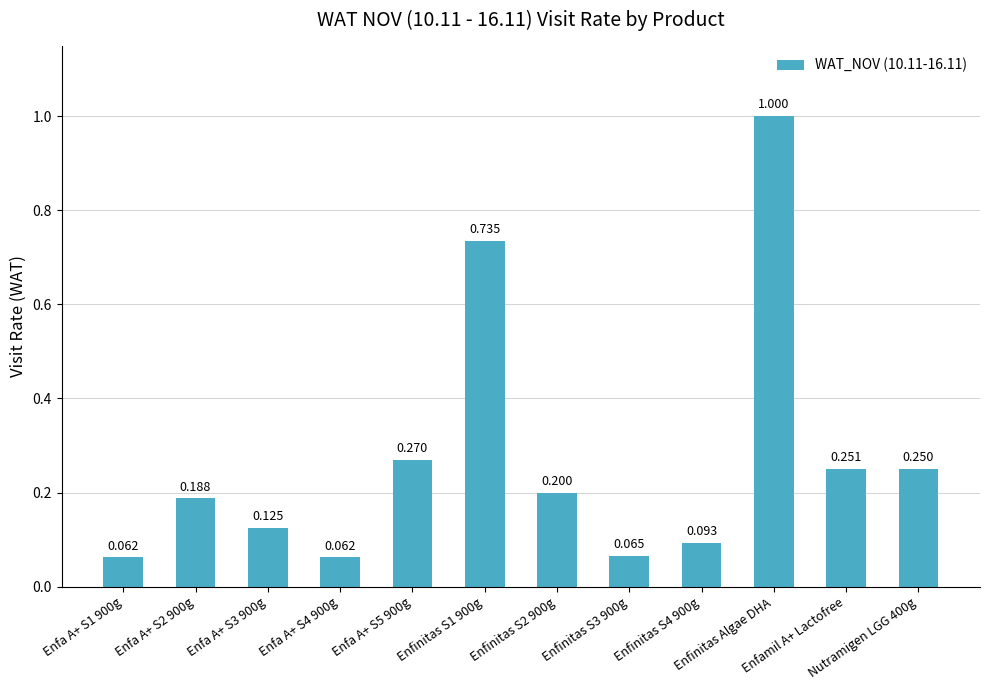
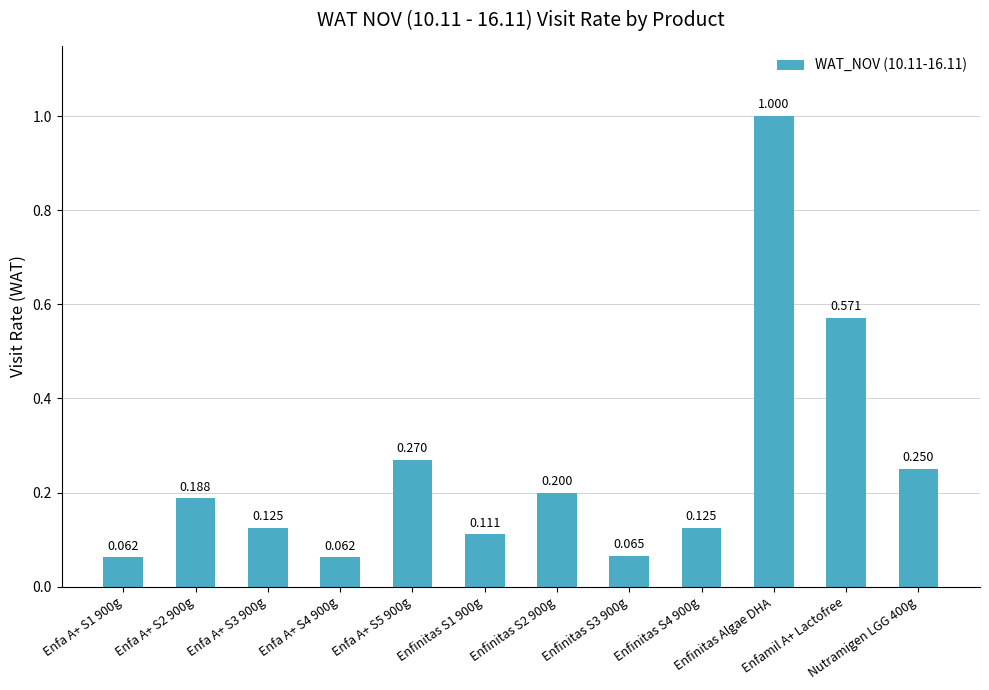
Enfinitas S1 900g: 0.735 -> 0.111
Enfinitas S4 900g: 0.093 -> 0.125
Enfamil A+ Lactofree: 0.251 -> 0.571
